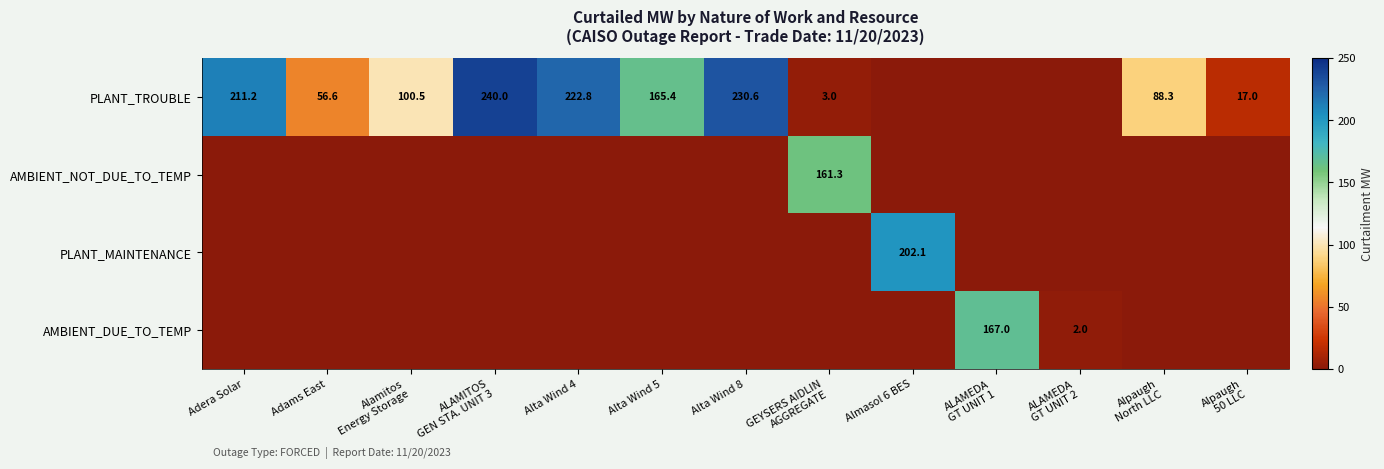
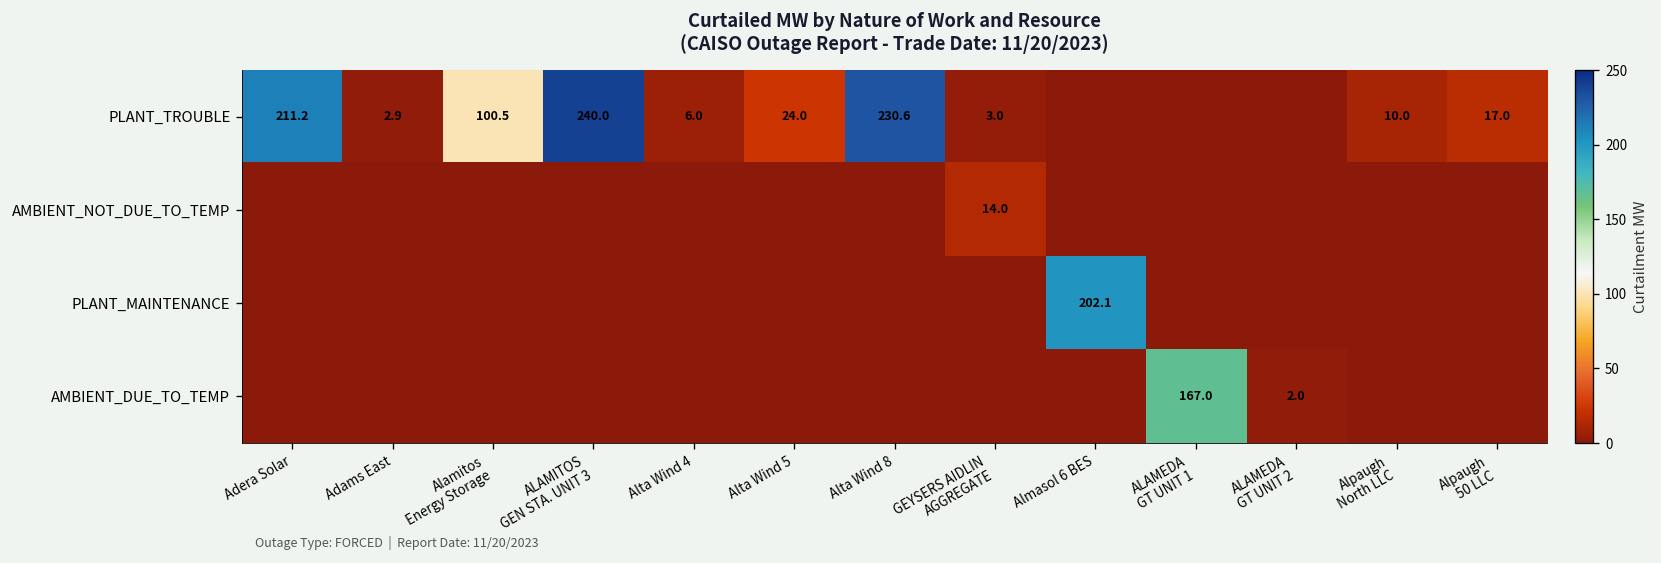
PLANT_TROUBLE, Adams East: 56.6 -> 2.9
PLANT_TROUBLE, Alta Wind 4: 222.8 -> 6.0
PLANT_TROUBLE, Alta Wind 5: 165.4 -> 24.0
PLANT_TROUBLE, Alpaugh North LLC: 88.3 -> 10.0
AMBIENT_NOT_DUE_TO_TEMP, GEYSERS AIDLIN AGGREGATE: 161.3 -> 14.0
